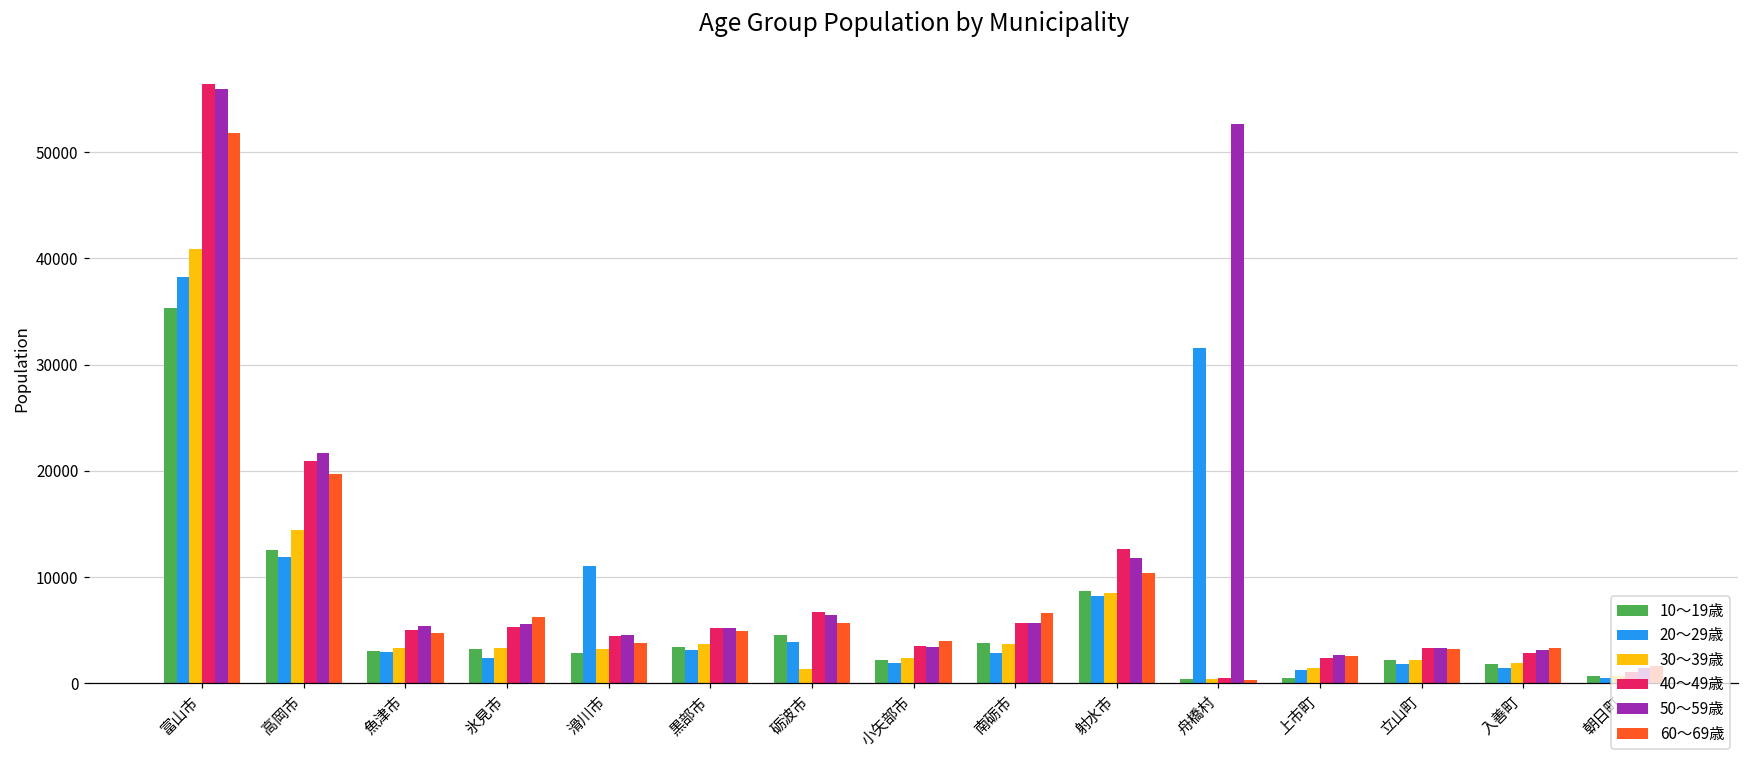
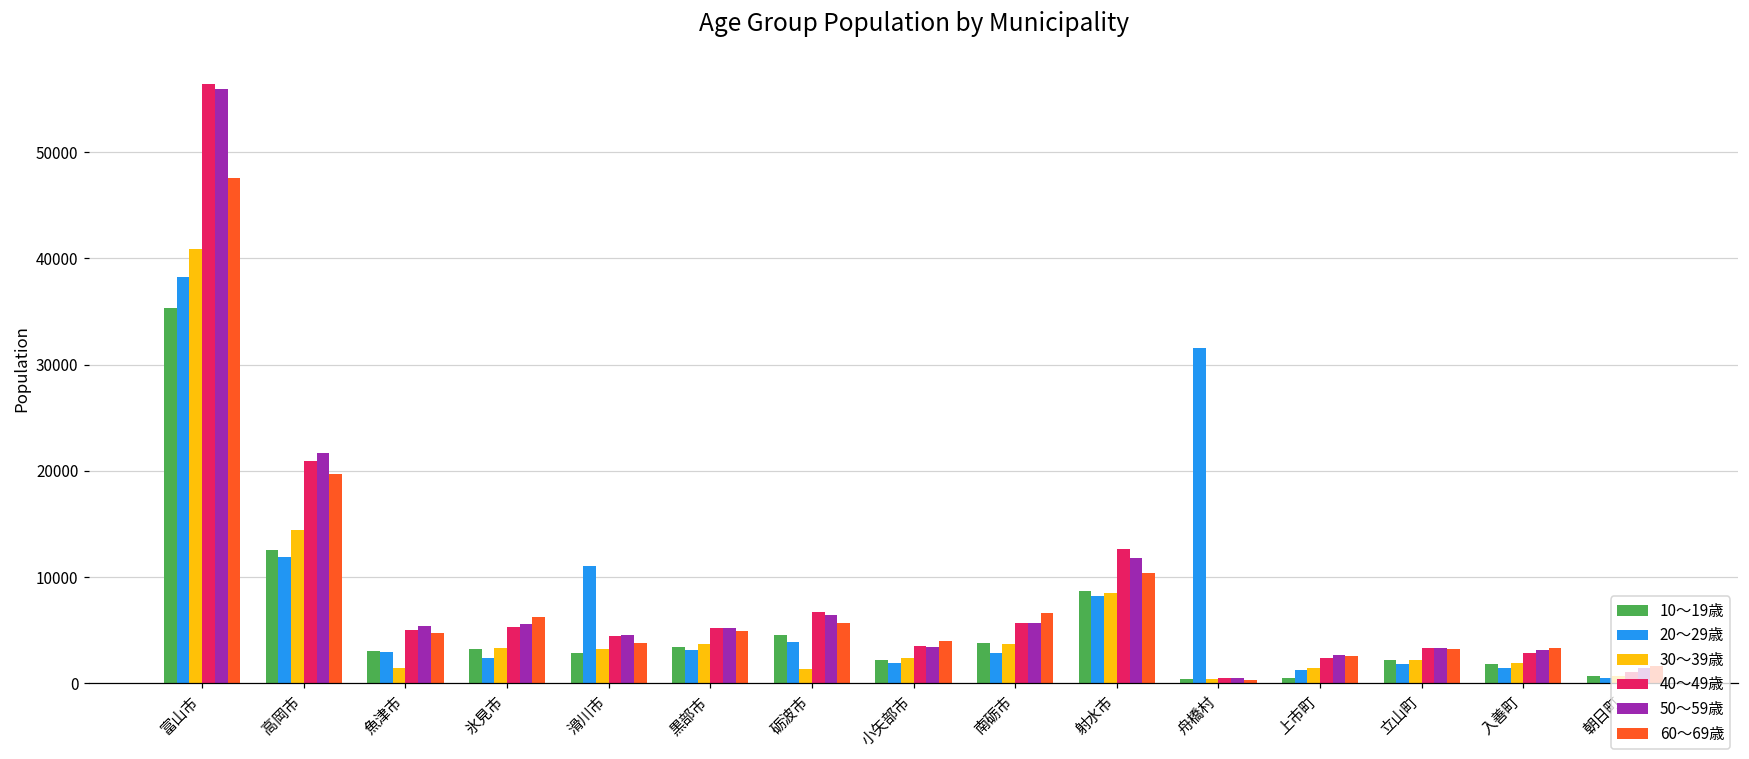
60～69歳, 富山市: 52000 -> 48000
30～39歳, 魚津市: 3000 -> 1000
50～59歳, 舟橋村: 53000 -> 1000
